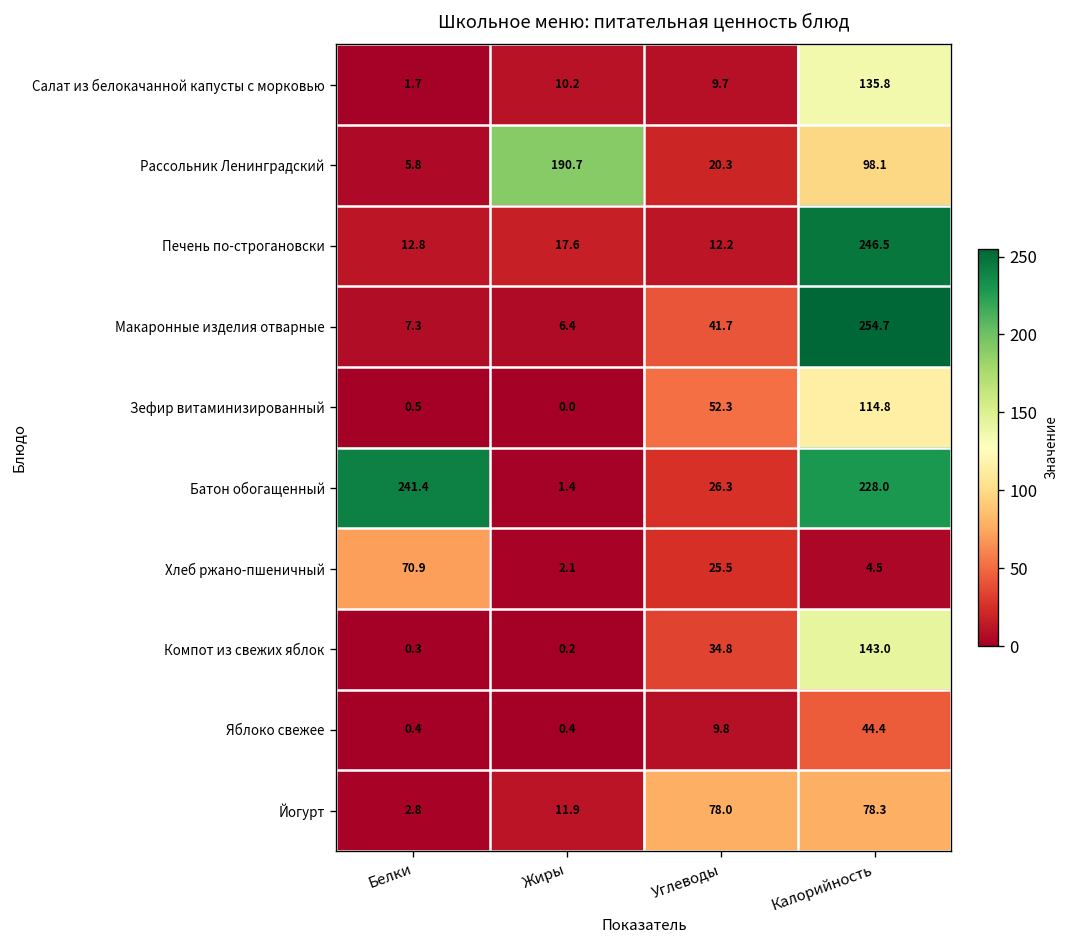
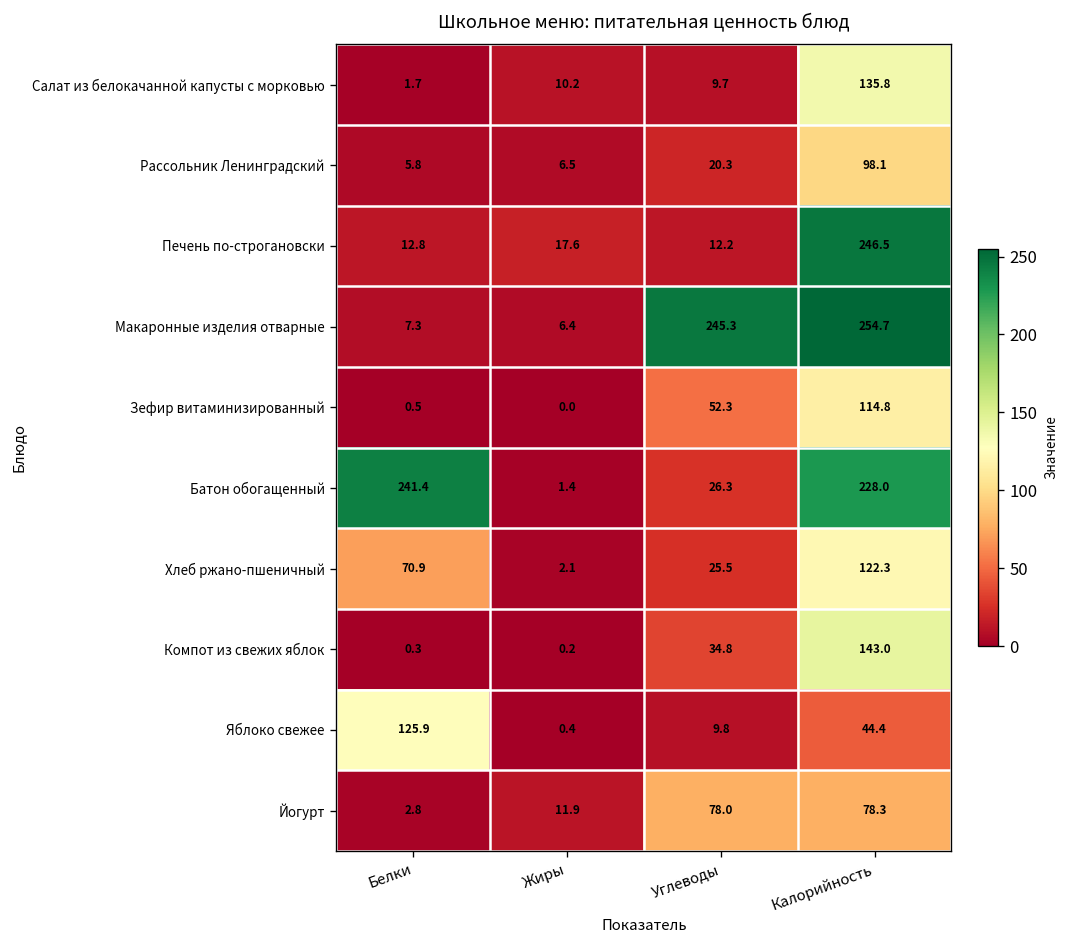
Рассольник Ленинградский, Жиры: 190.7 -> 6.5
Макаронные изделия отварные, Углеводы: 41.7 -> 245.3
Хлеб ржано-пшеничный, Калорийность: 4.5 -> 122.3
Яблоко свежее, Белки: 0.4 -> 125.9
